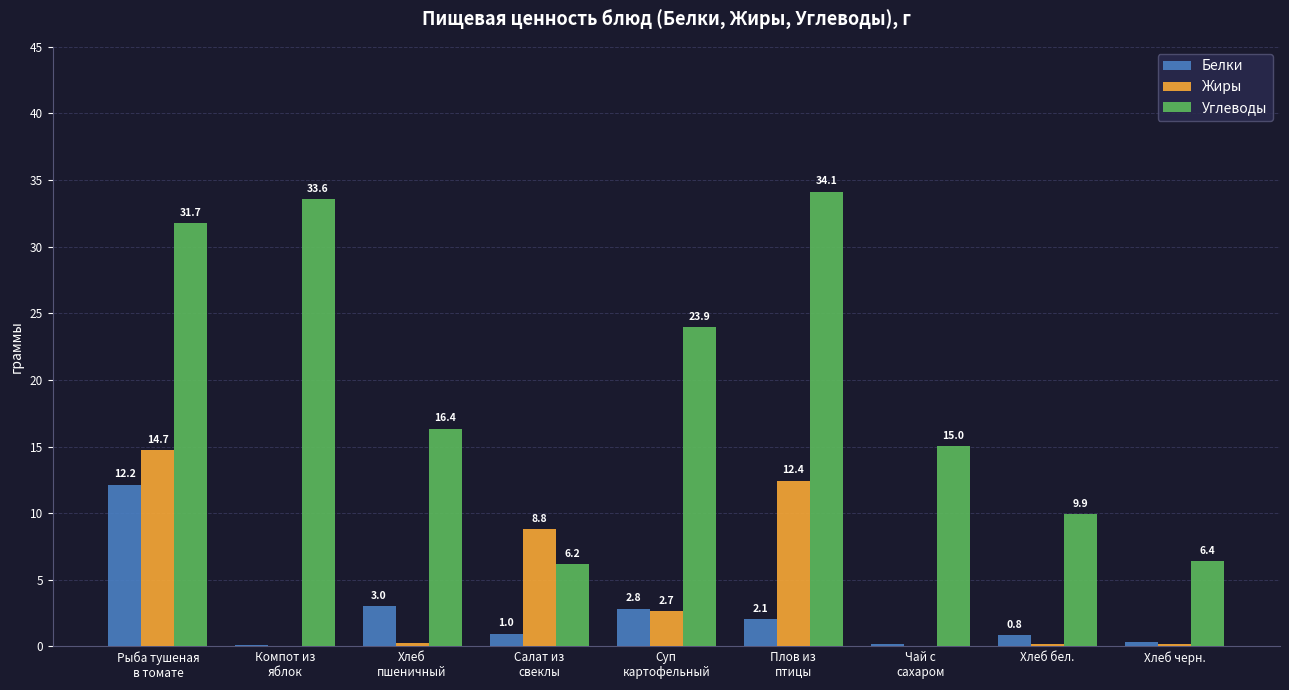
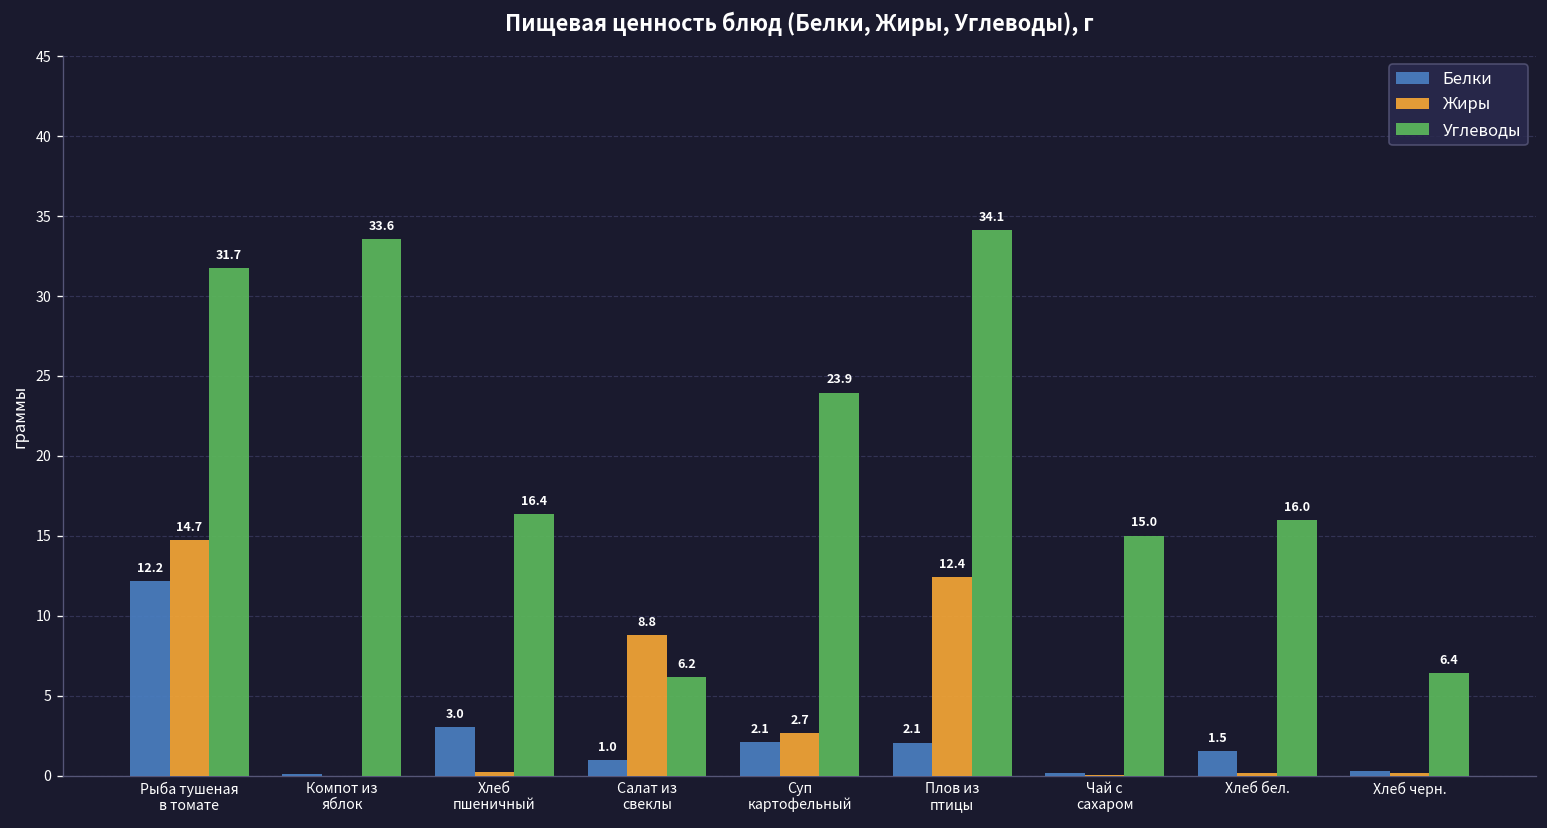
Белки, Суп картофельный: 2.8 -> 2.1
Белки, Хлеб бел.: 0.8 -> 1.5
Углеводы, Хлеб бел.: 9.9 -> 16.0
